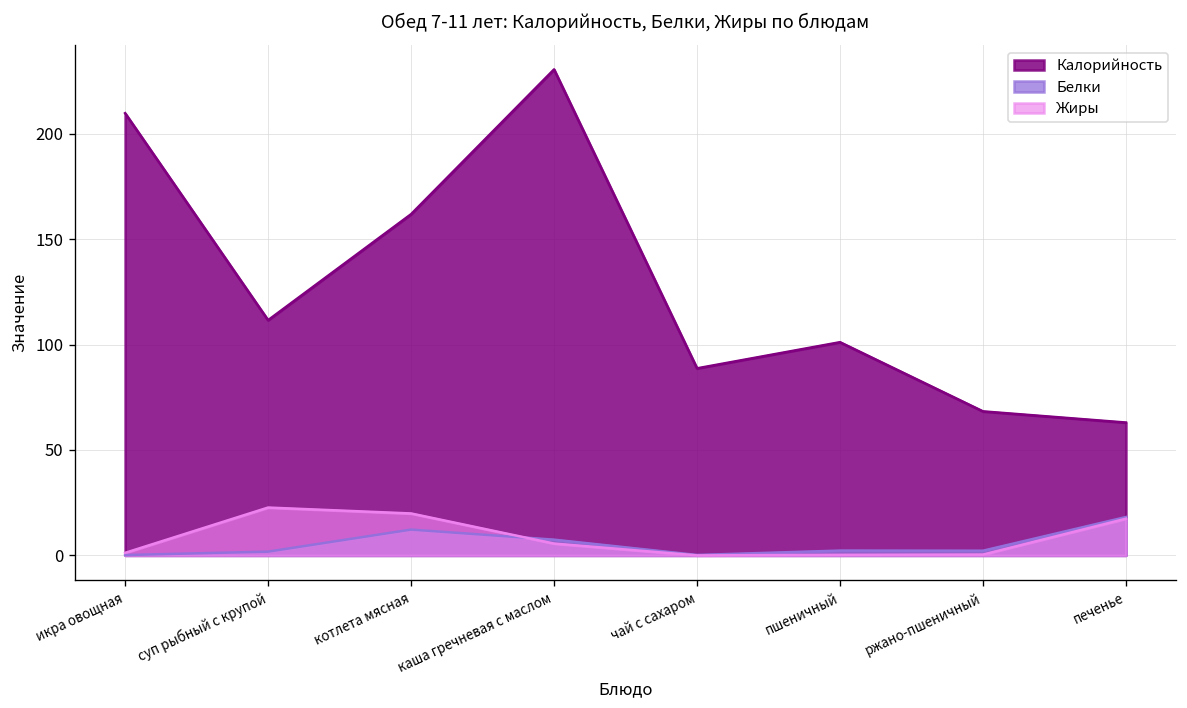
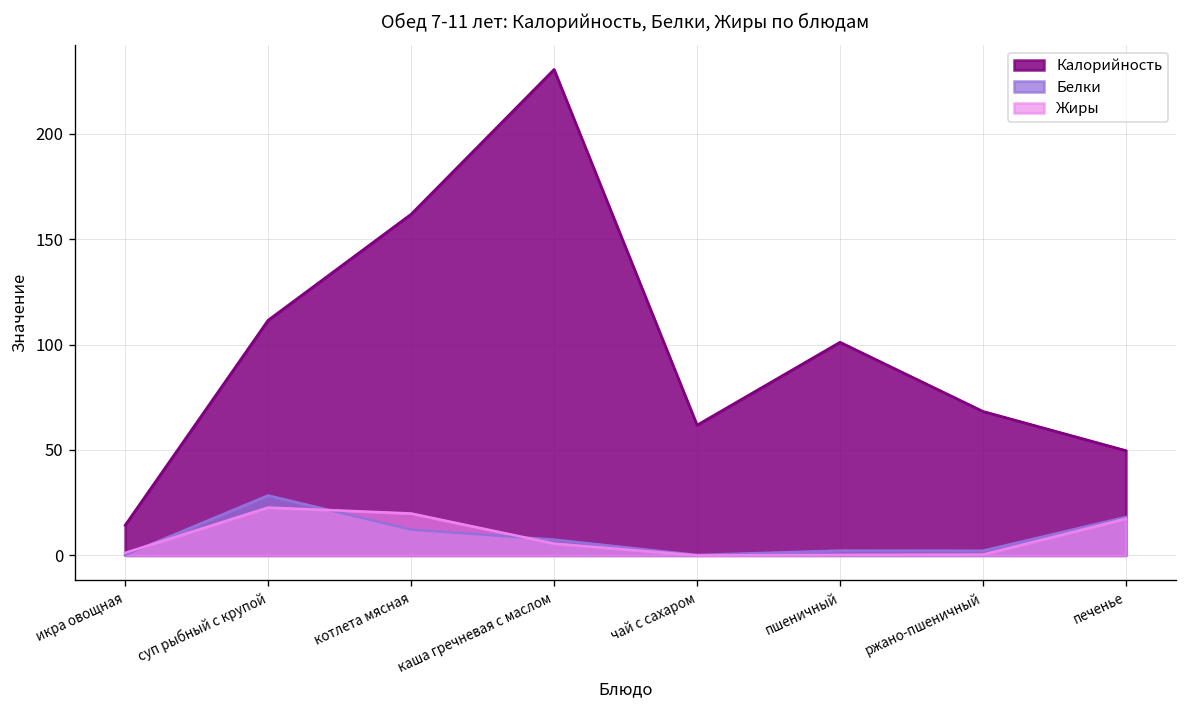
Калорийность, икра овощная: 210 -> 14
Белки, суп рыбный с крупой: 2 -> 28
Калорийность, чай с сахаром: 89 -> 62
Калорийность, печенье: 63 -> 50
